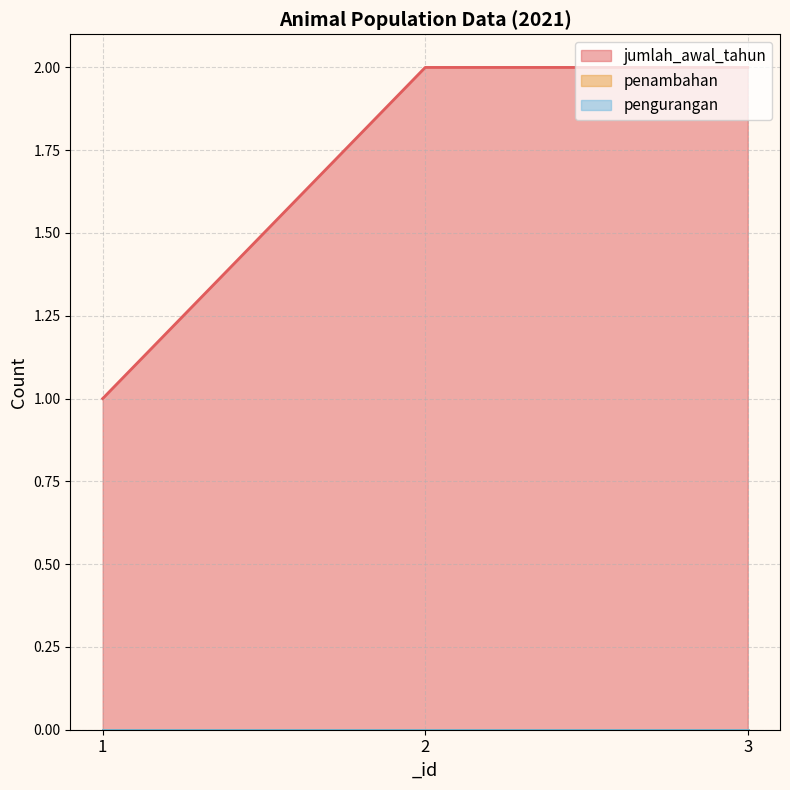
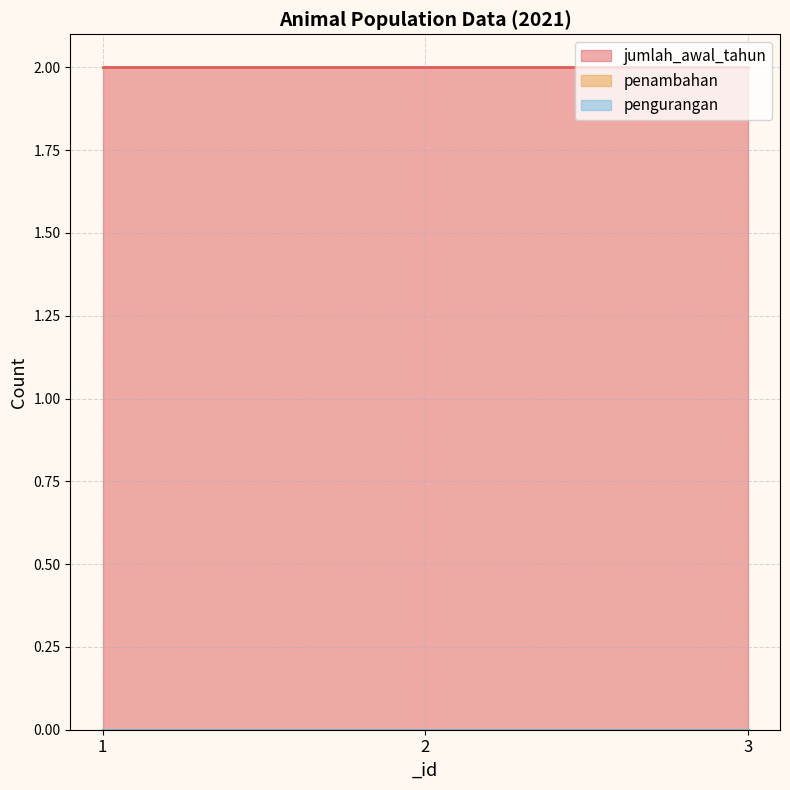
jumlah_awal_tahun, 1: 1 -> 2
